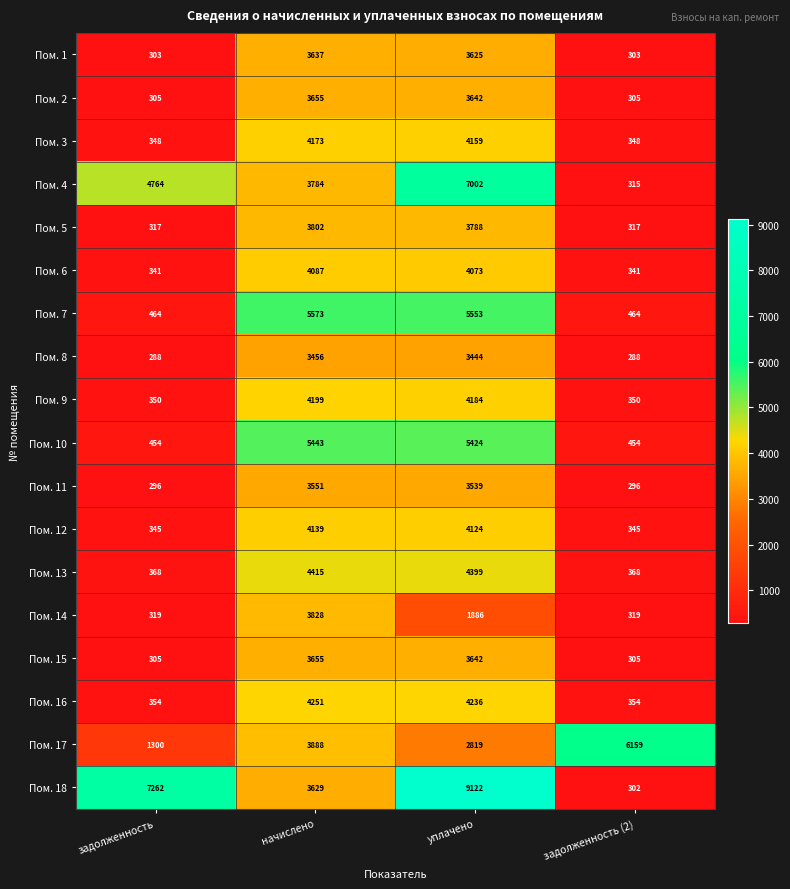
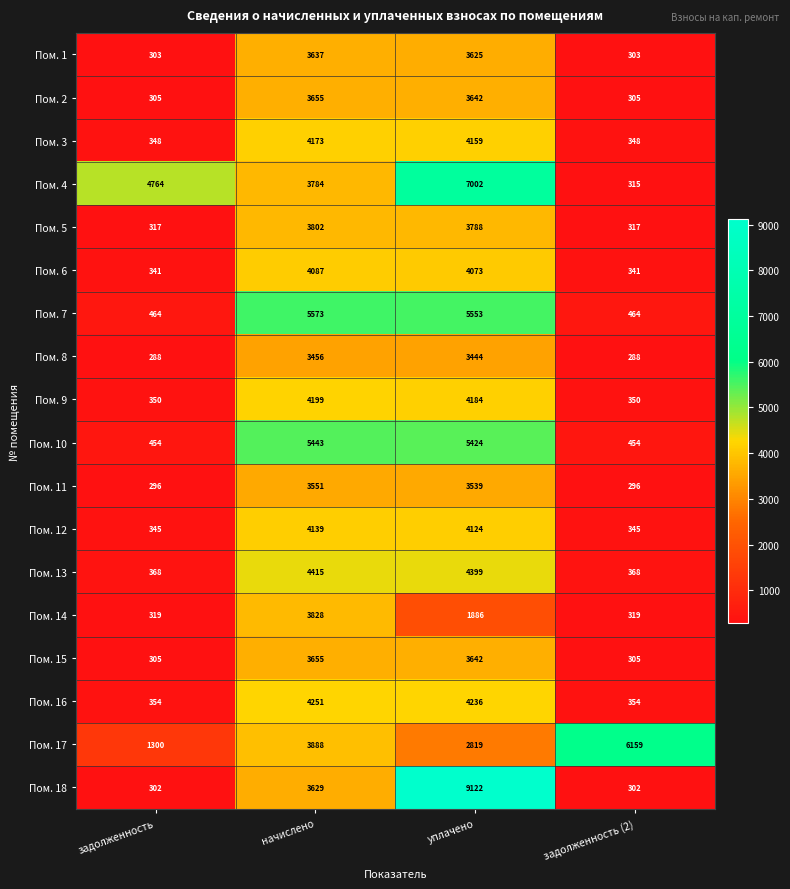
Пом. 18, задолженность: 7262 -> 302
